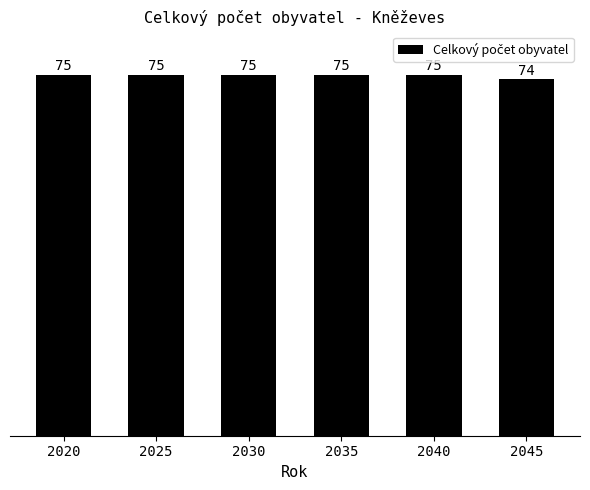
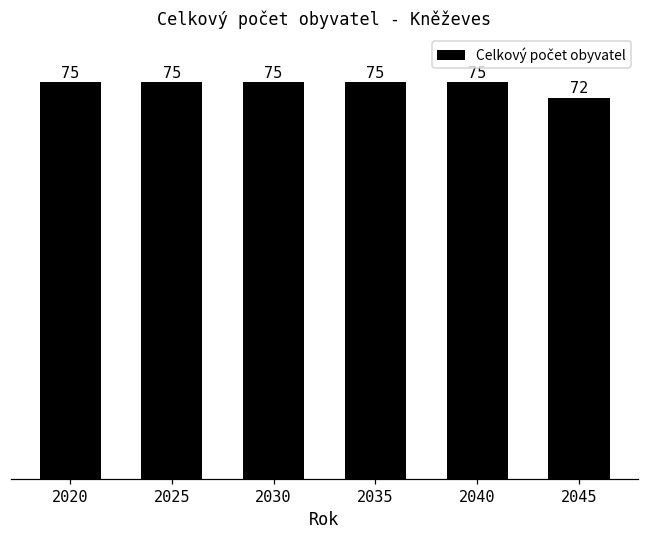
2045: 74 -> 72
